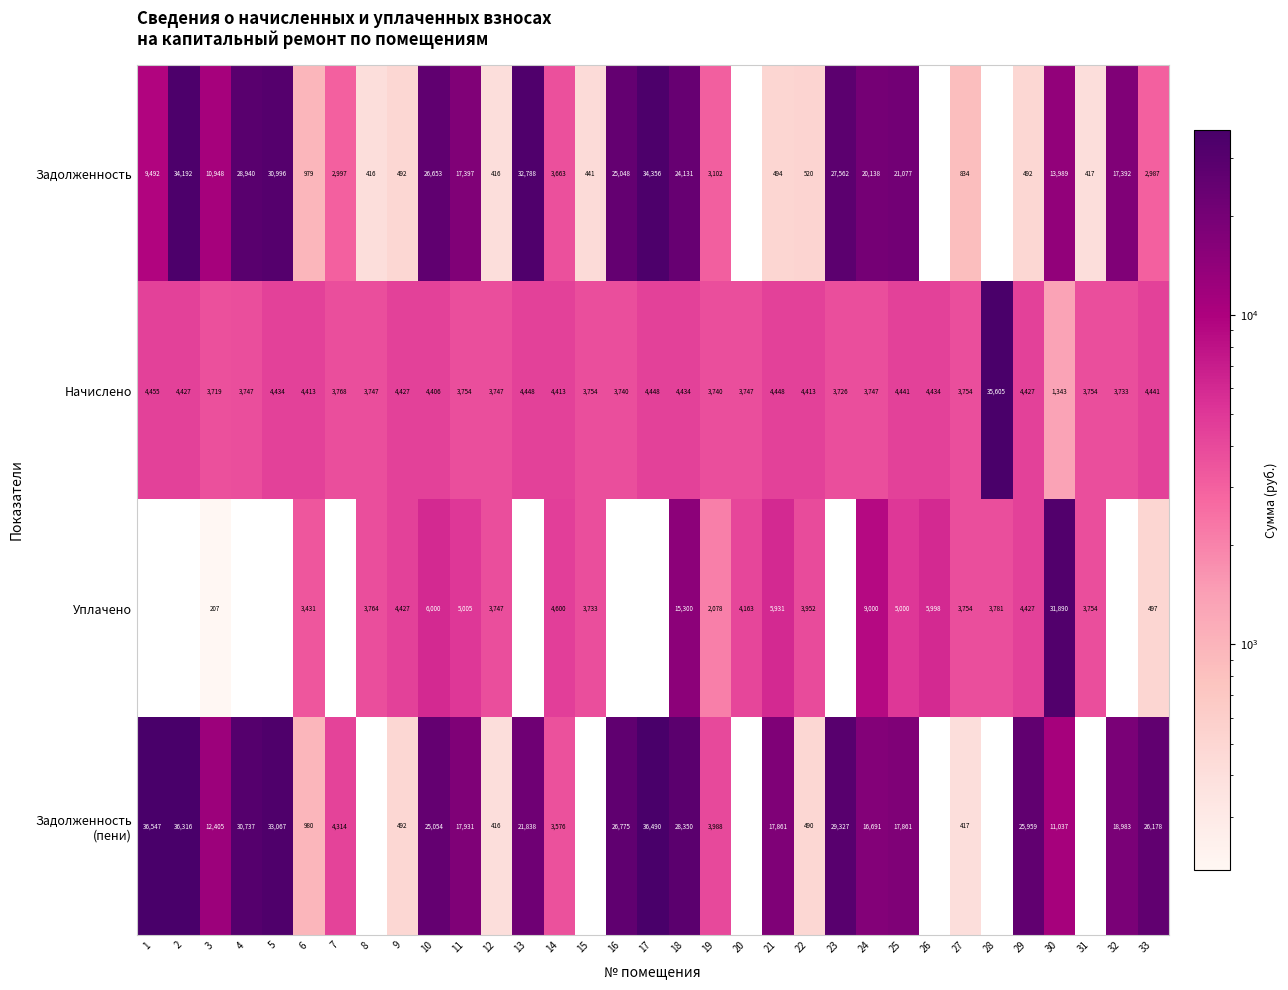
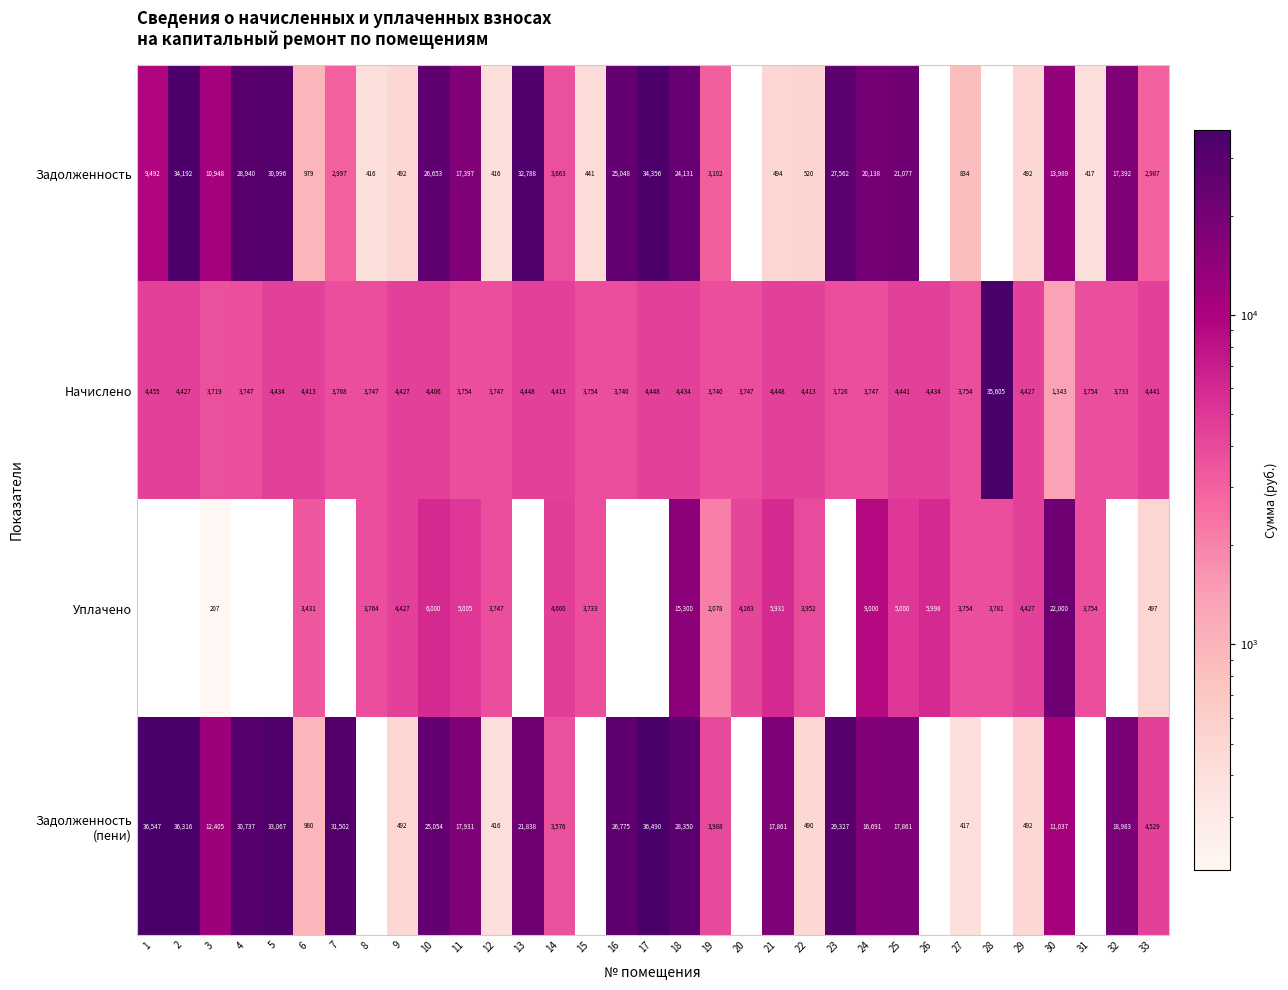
Уплачено, 30: 31,890 -> 22,000
Задолженность (пени), 7: 4,314 -> 31,502
Задолженность (пени), 29: 25,959 -> 492
Задолженность (пени), 33: 26,178 -> 4,529
